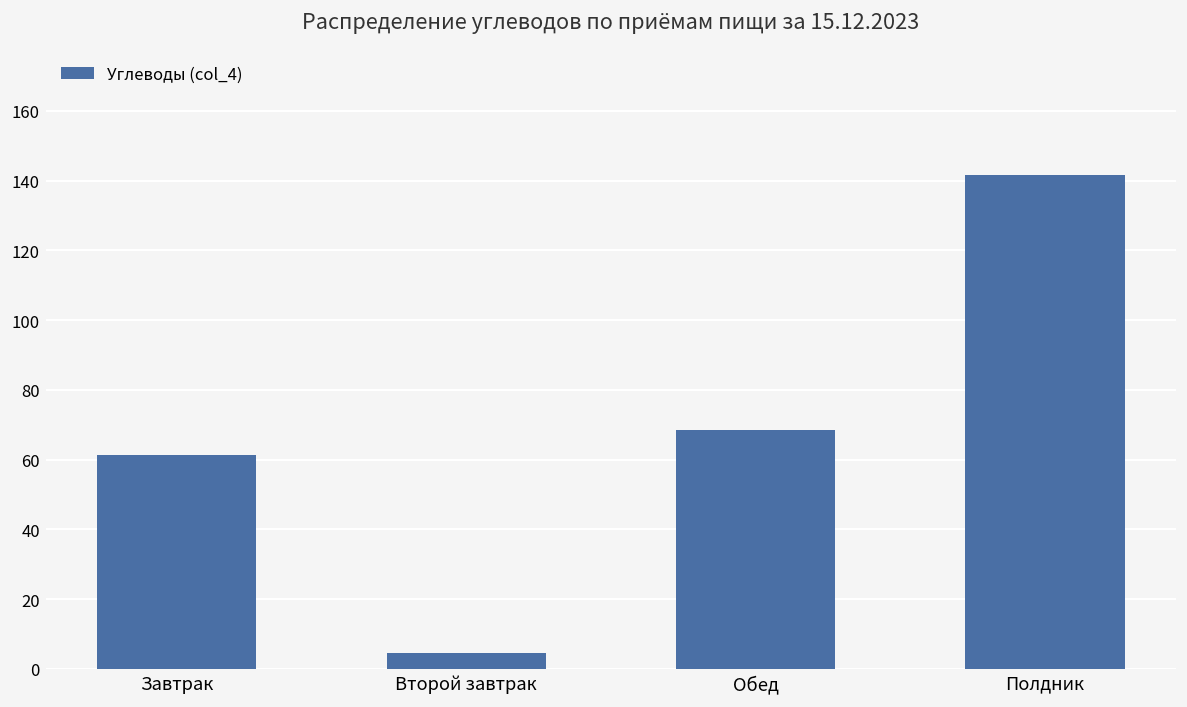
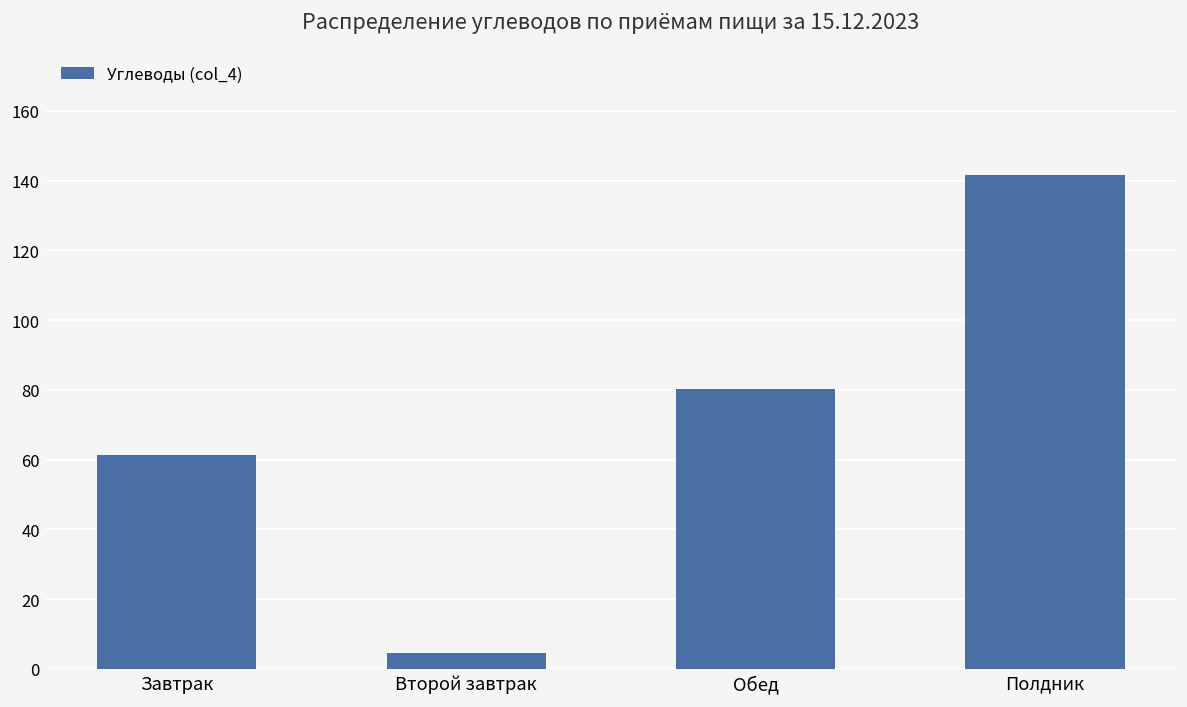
Обед: 69 -> 80
